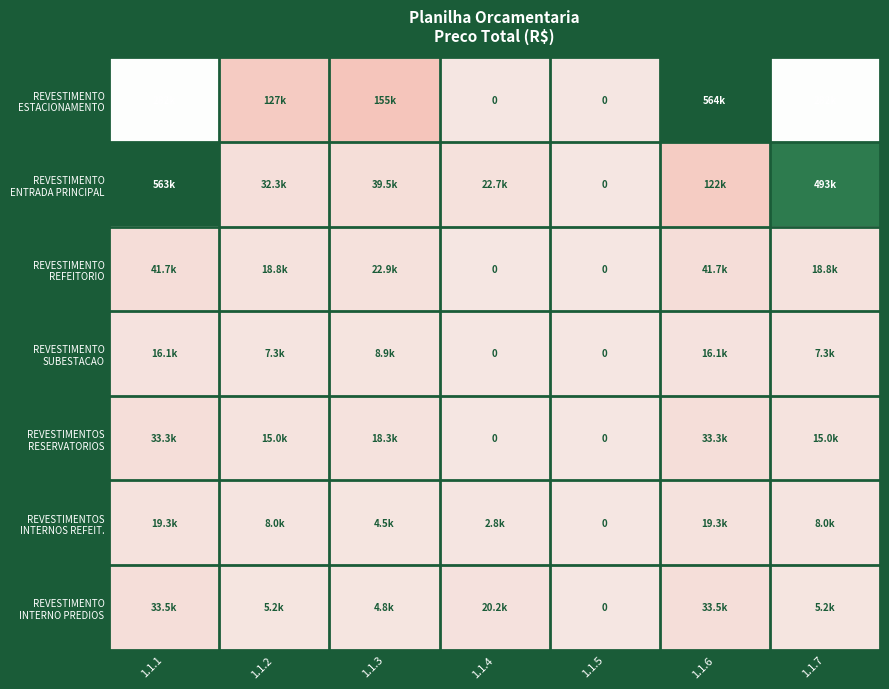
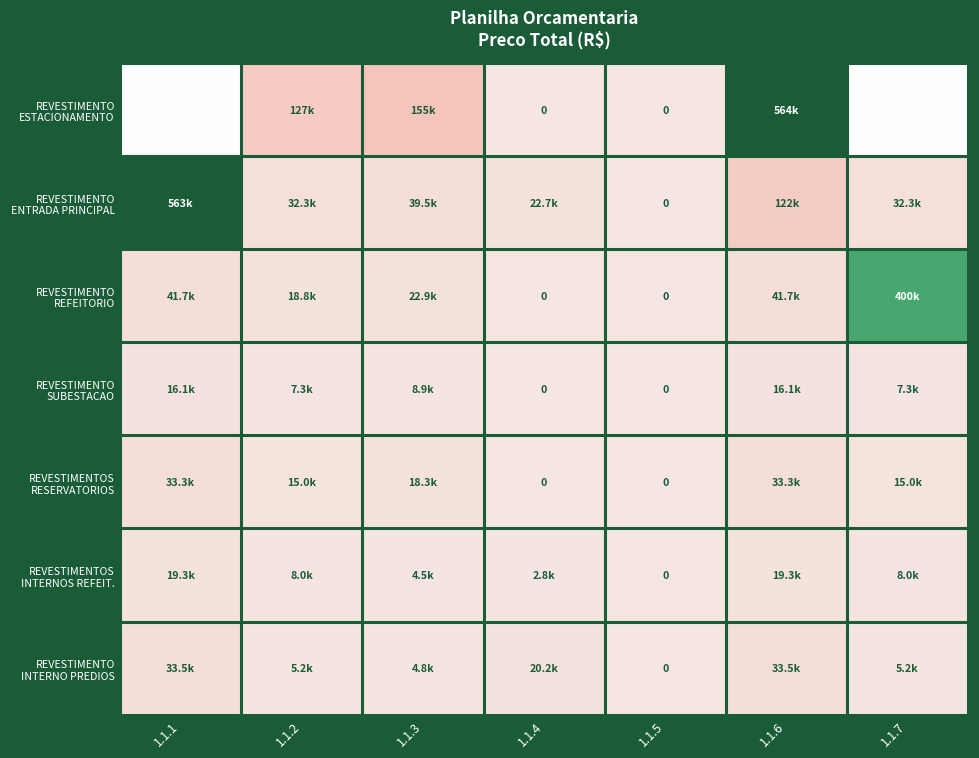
REVESTIMENTO ENTRADA PRINCIPAL, 1.1.7: 493k -> 32.3k
REVESTIMENTO REFEITORIO, 1.1.7: 18.8k -> 400k
